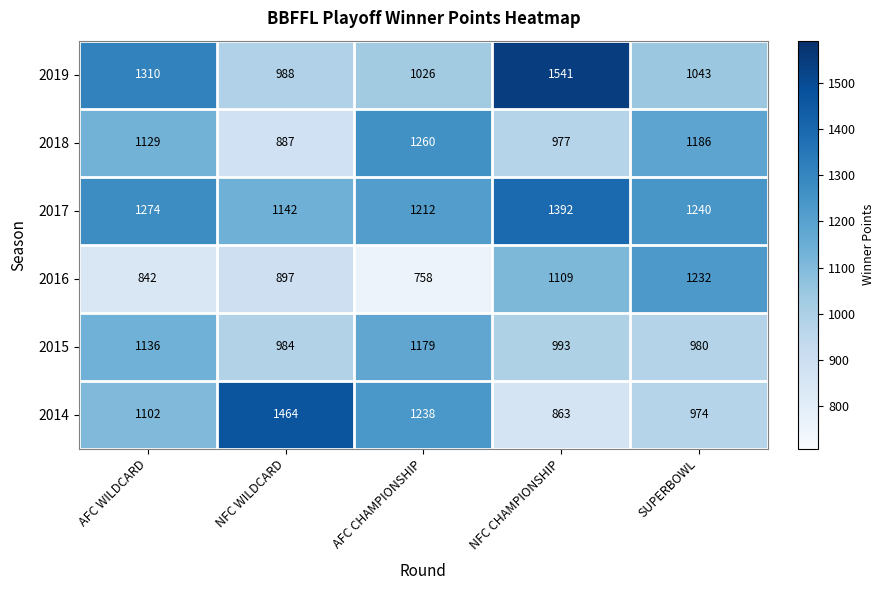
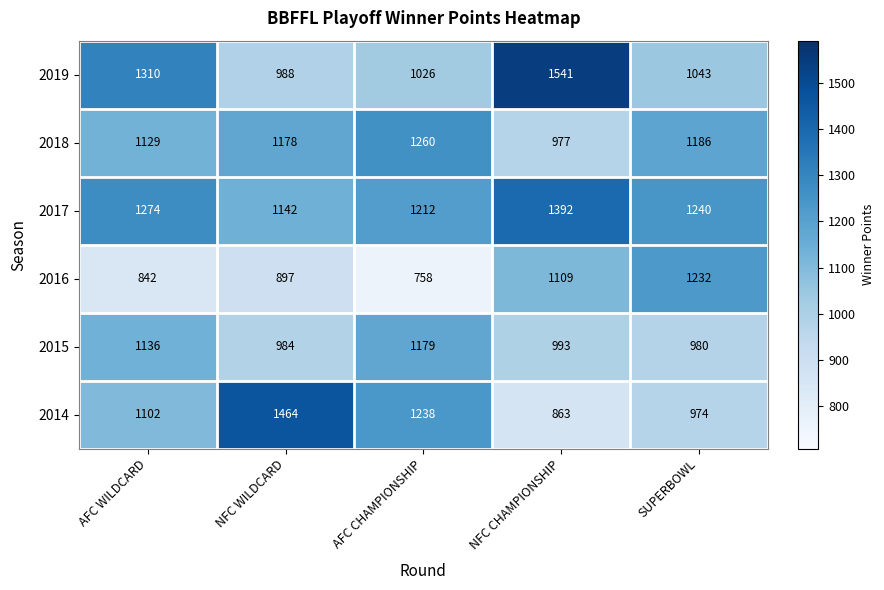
2018, NFC WILDCARD: 887 -> 1178
